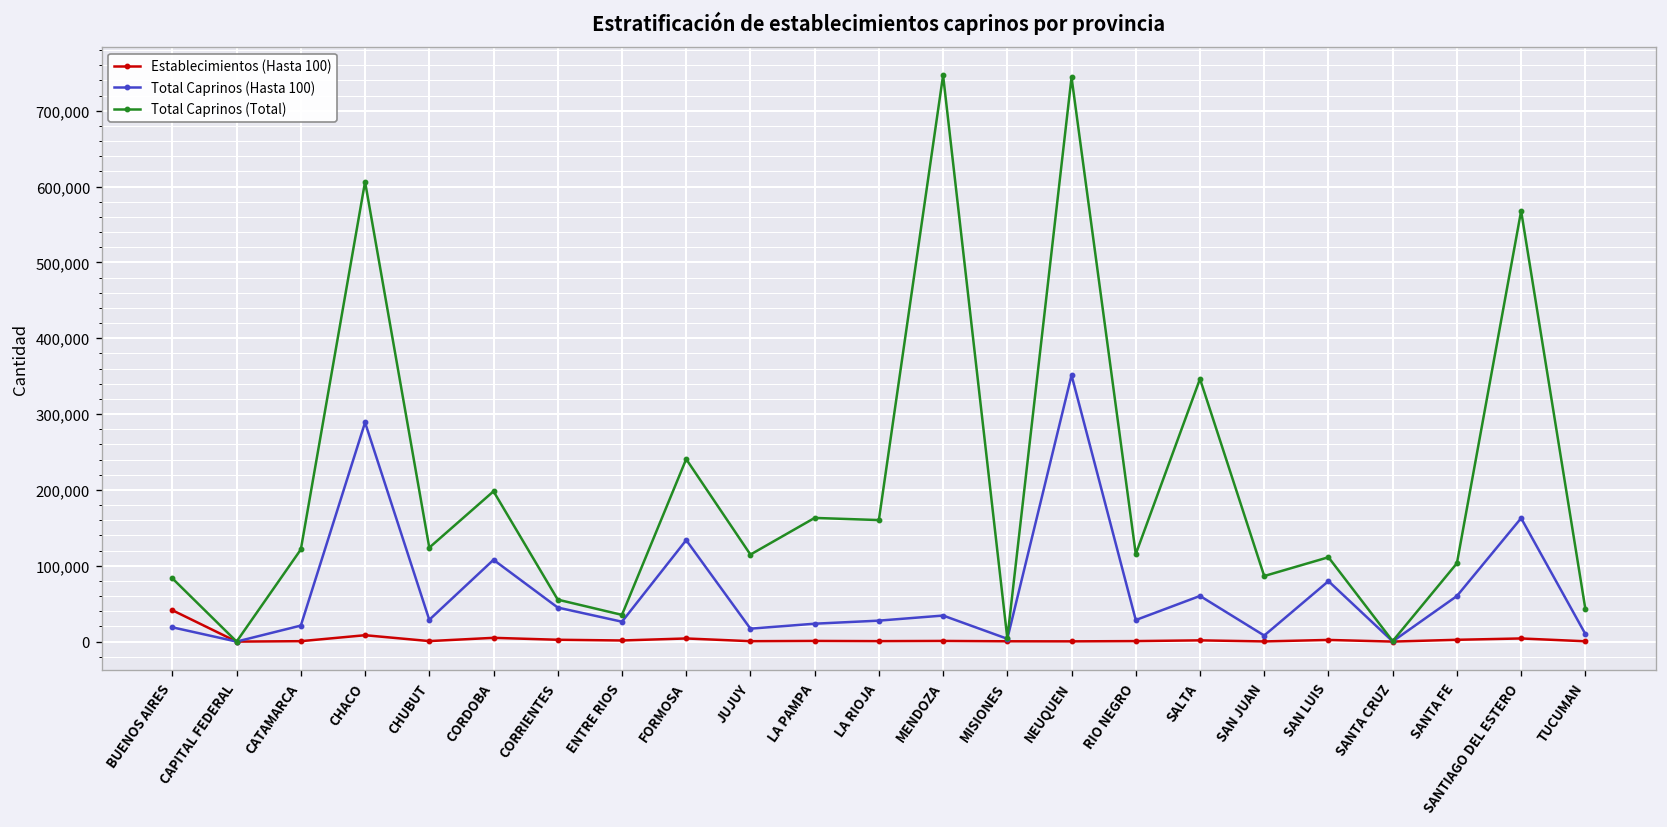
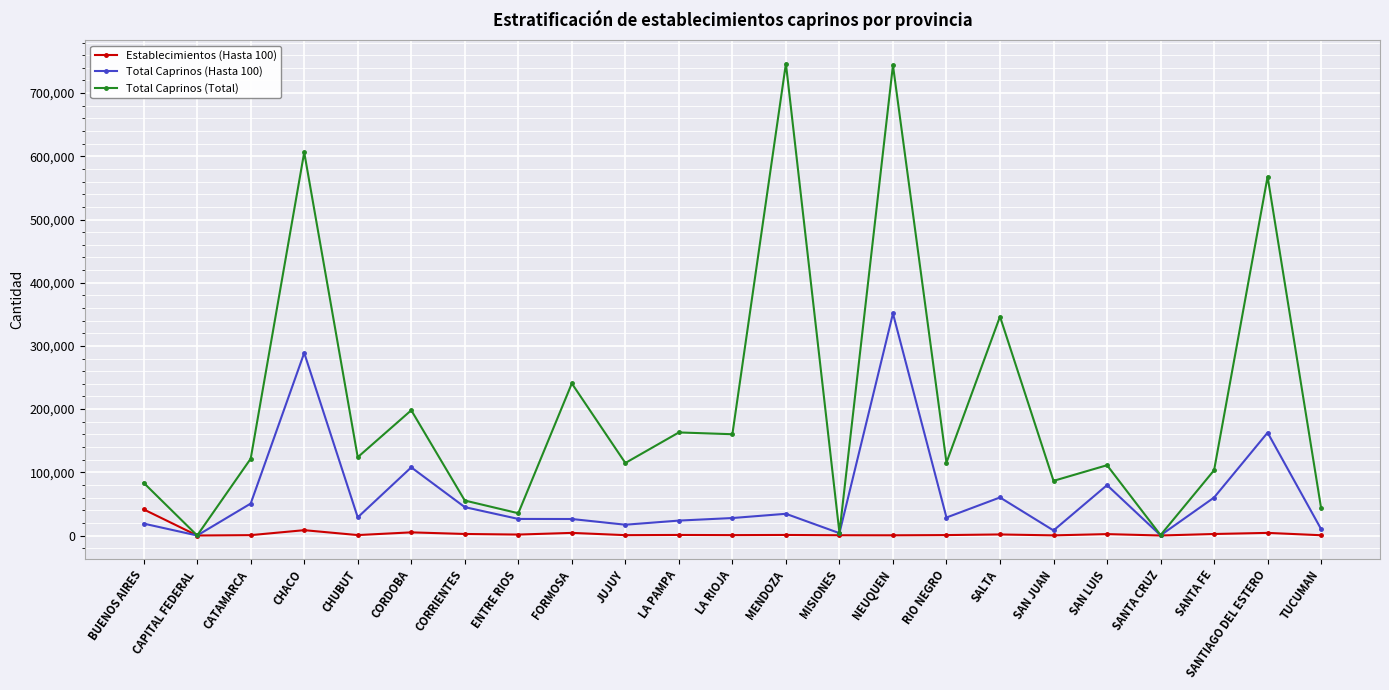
Total Caprinos (Hasta 100), CATAMARCA: 20,000 -> 50,000
Total Caprinos (Hasta 100), FORMOSA: 130,000 -> 30,000
